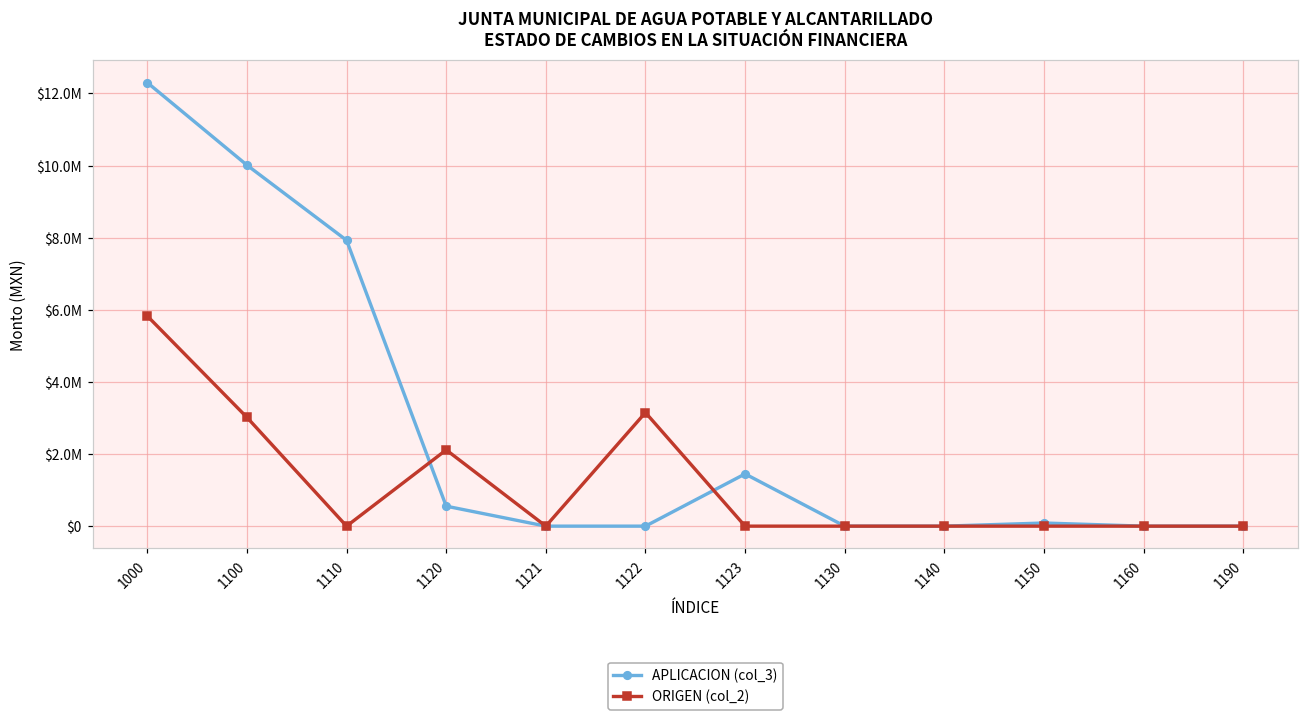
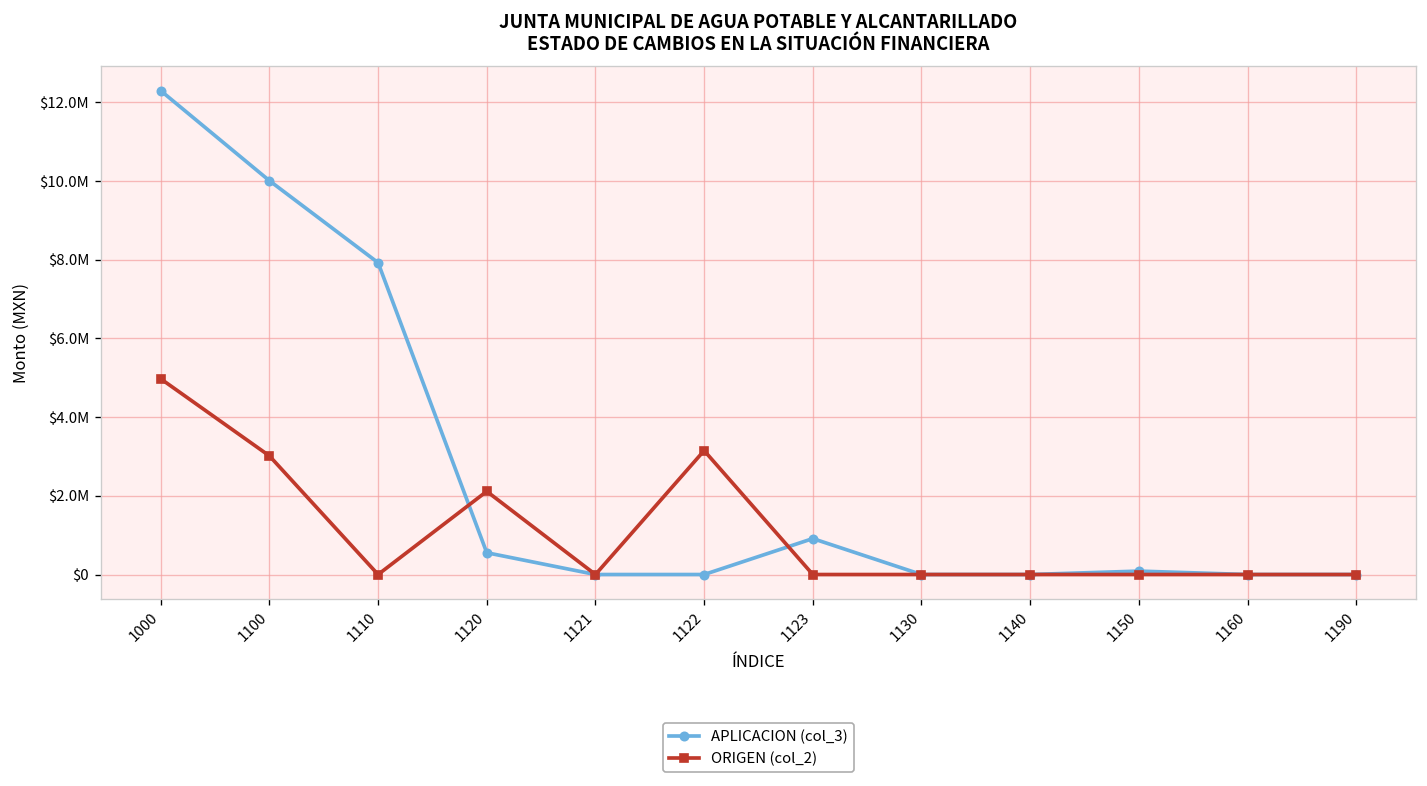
ORIGEN (col_2), 1000: $5800000 -> $5000000
APLICACION (col_3), 1123: $1400000 -> $900000
